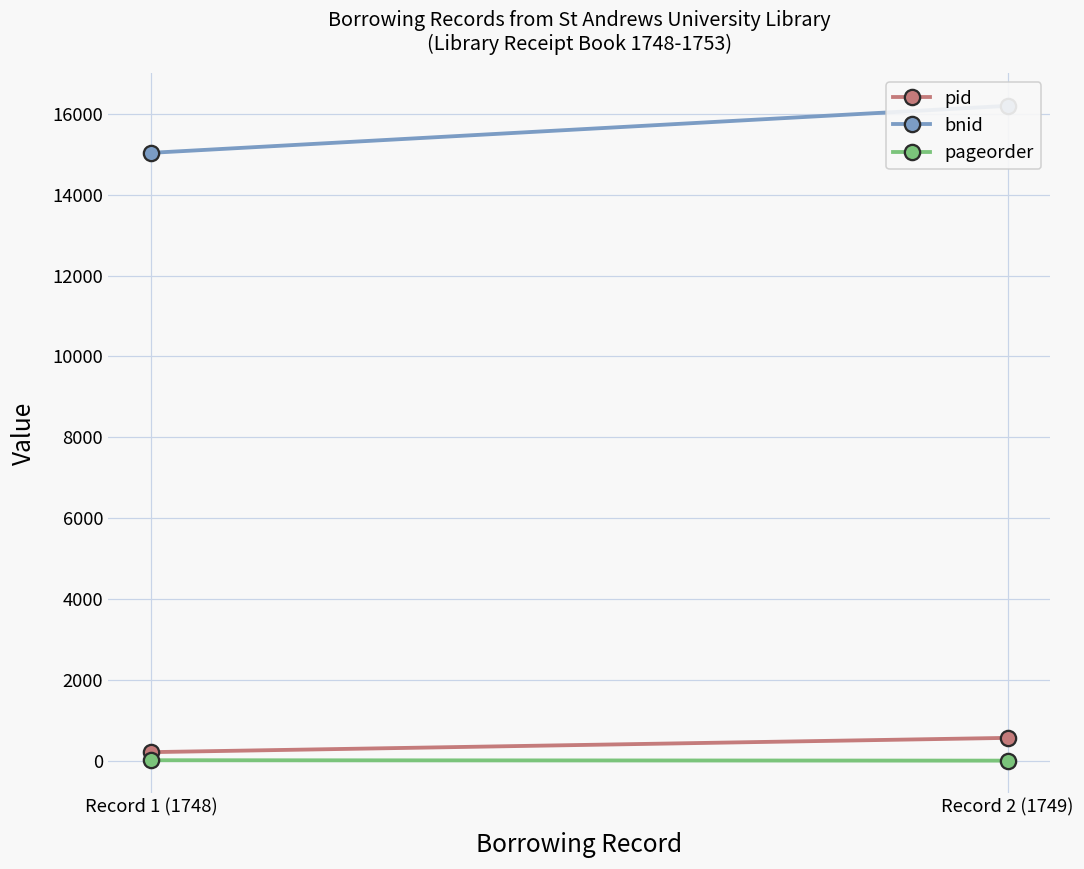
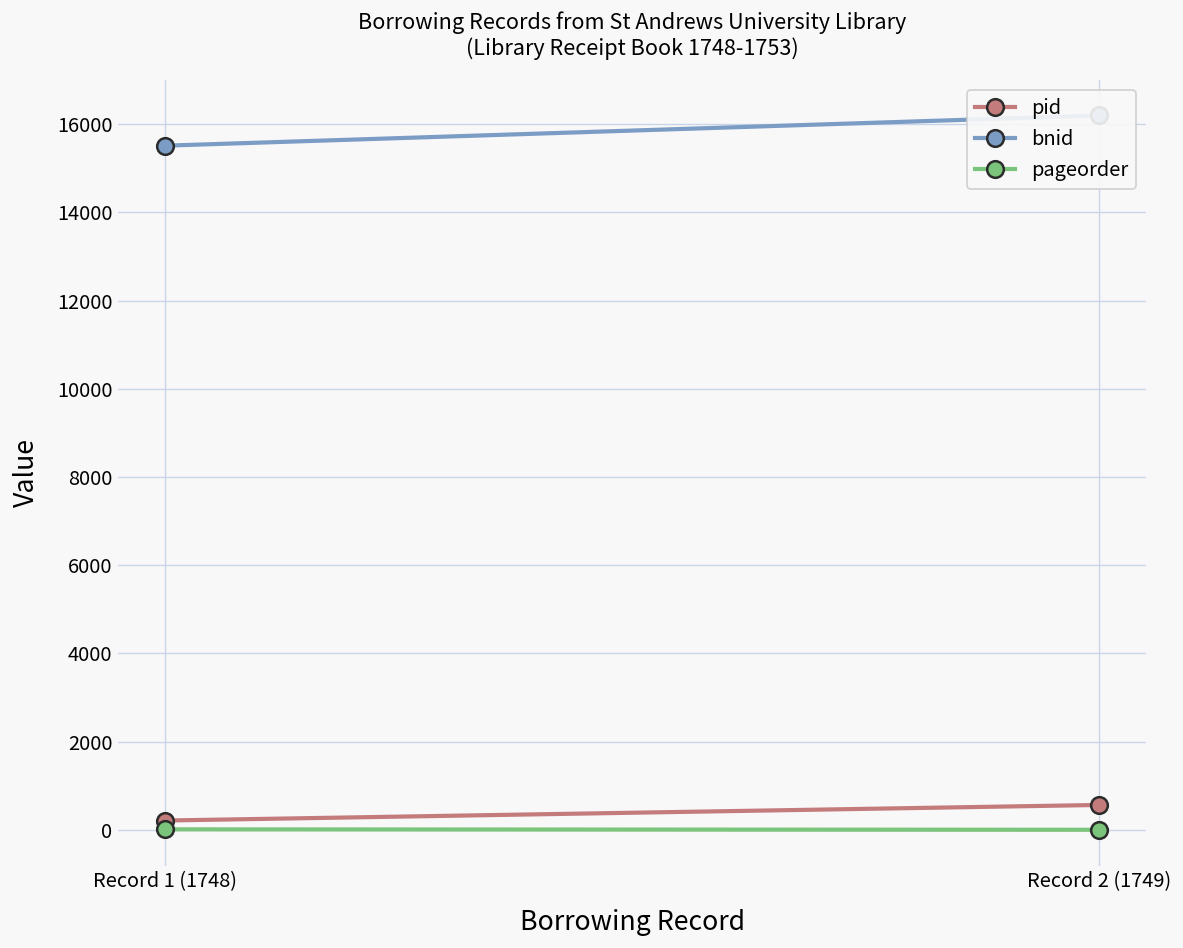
bnid, Record 1 (1748): 15000 -> 15500
